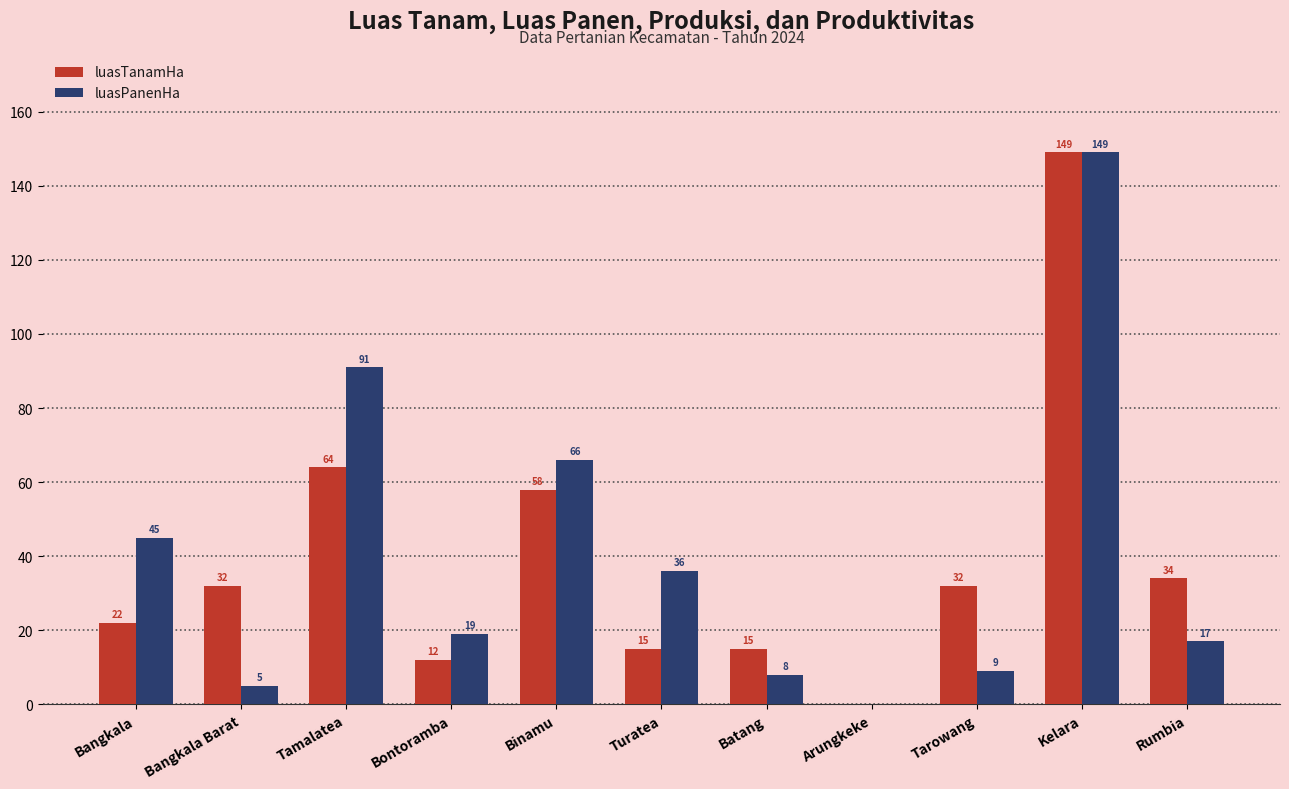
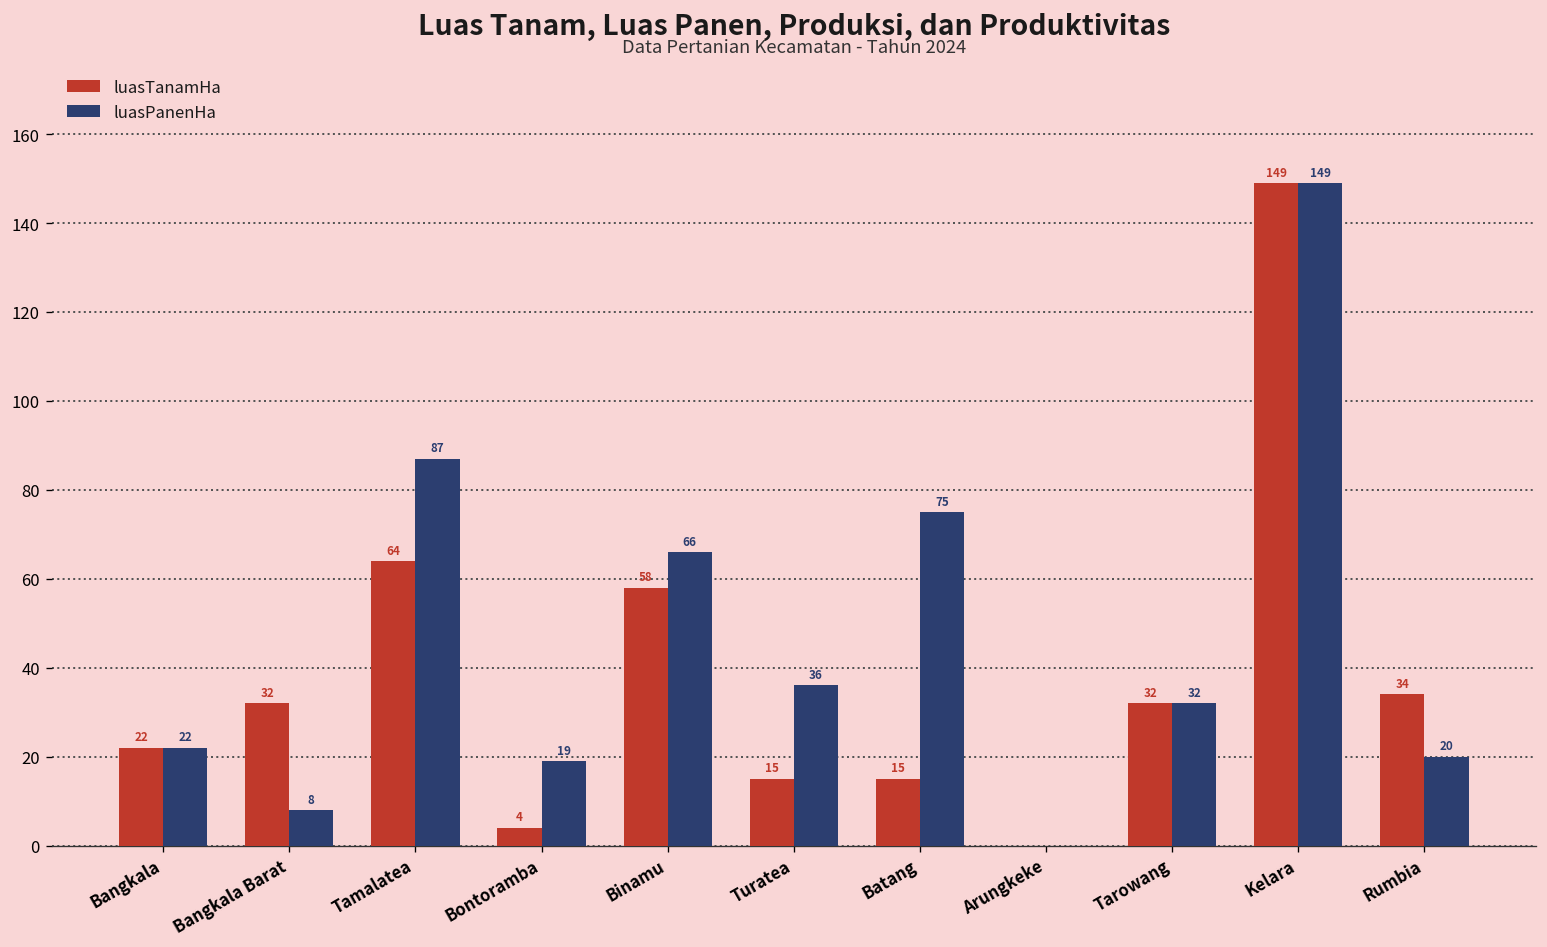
luasPanenHa, Bangkala: 45 -> 22
luasPanenHa, Bangkala Barat: 5 -> 8
luasPanenHa, Tamalatea: 91 -> 87
luasTanamHa, Bontoramba: 12 -> 4
luasPanenHa, Batang: 8 -> 75
luasPanenHa, Tarowang: 9 -> 32
luasPanenHa, Rumbia: 17 -> 20
